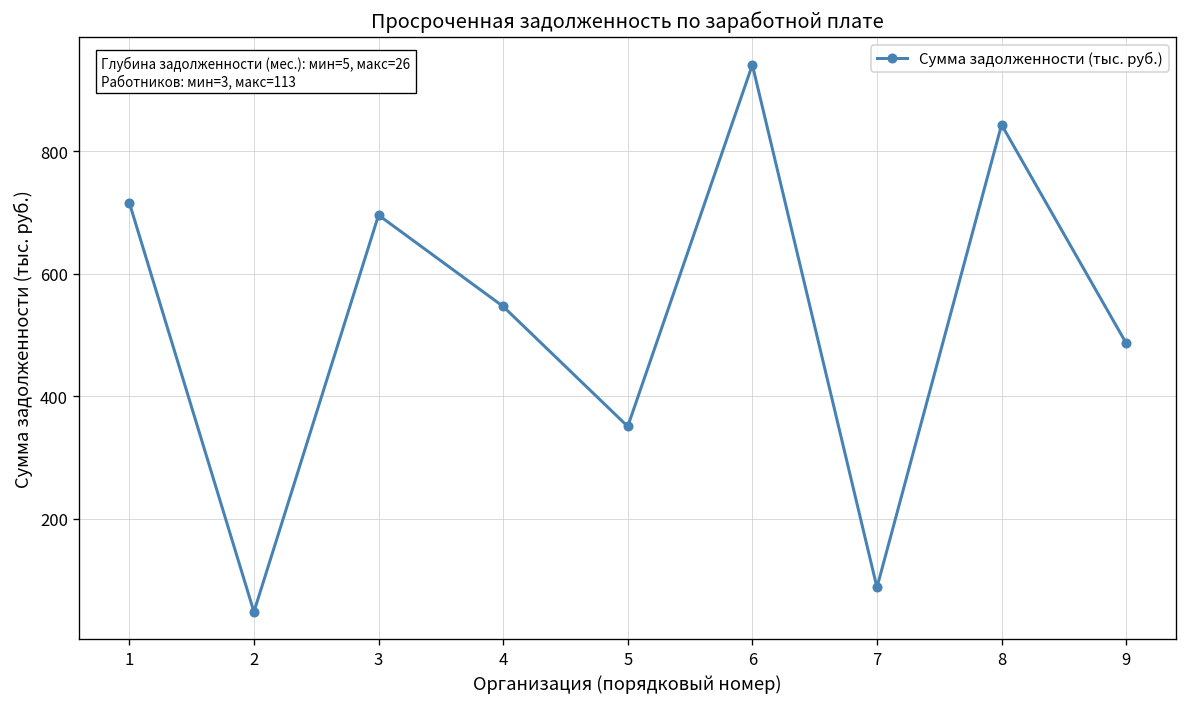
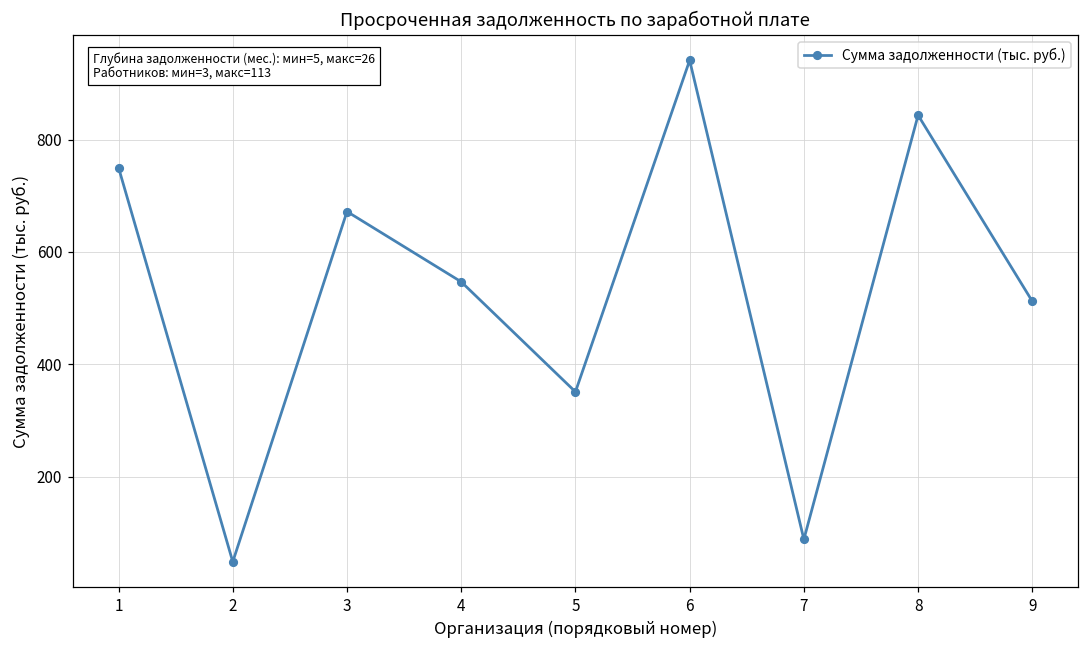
1: 720 -> 750
3: 700 -> 670
9: 490 -> 510
